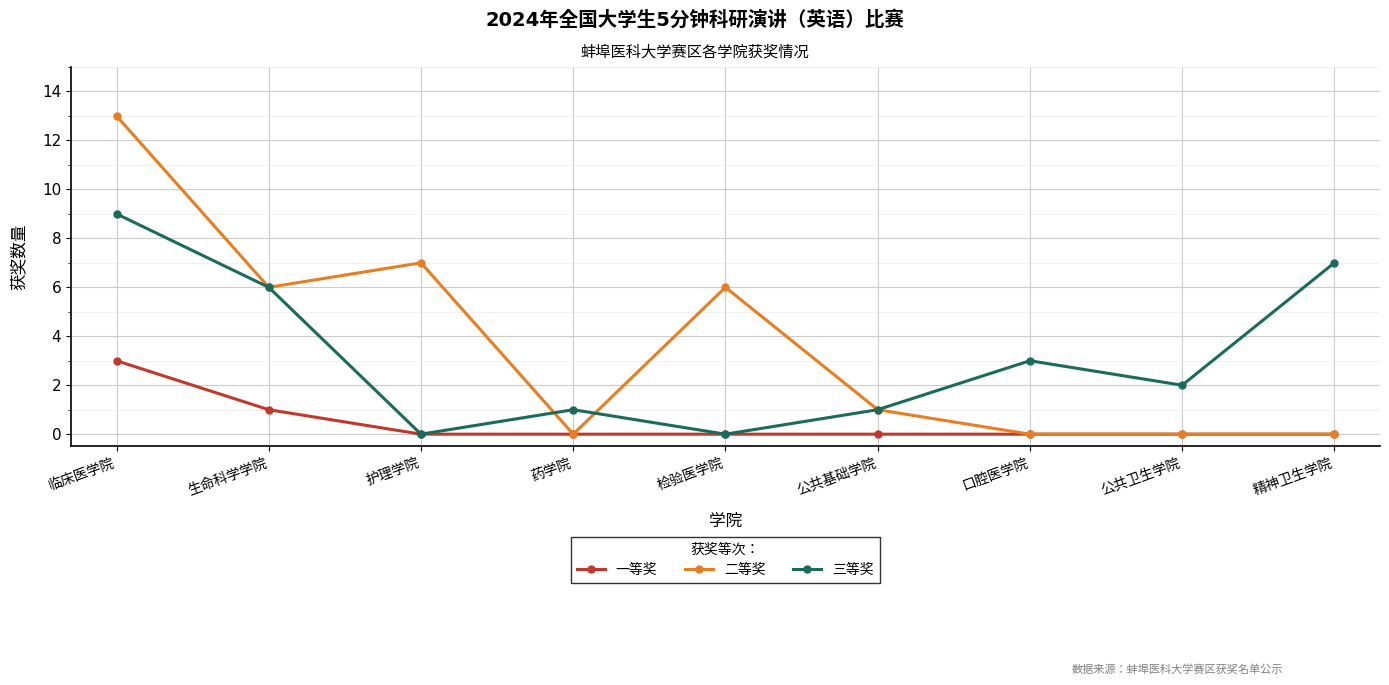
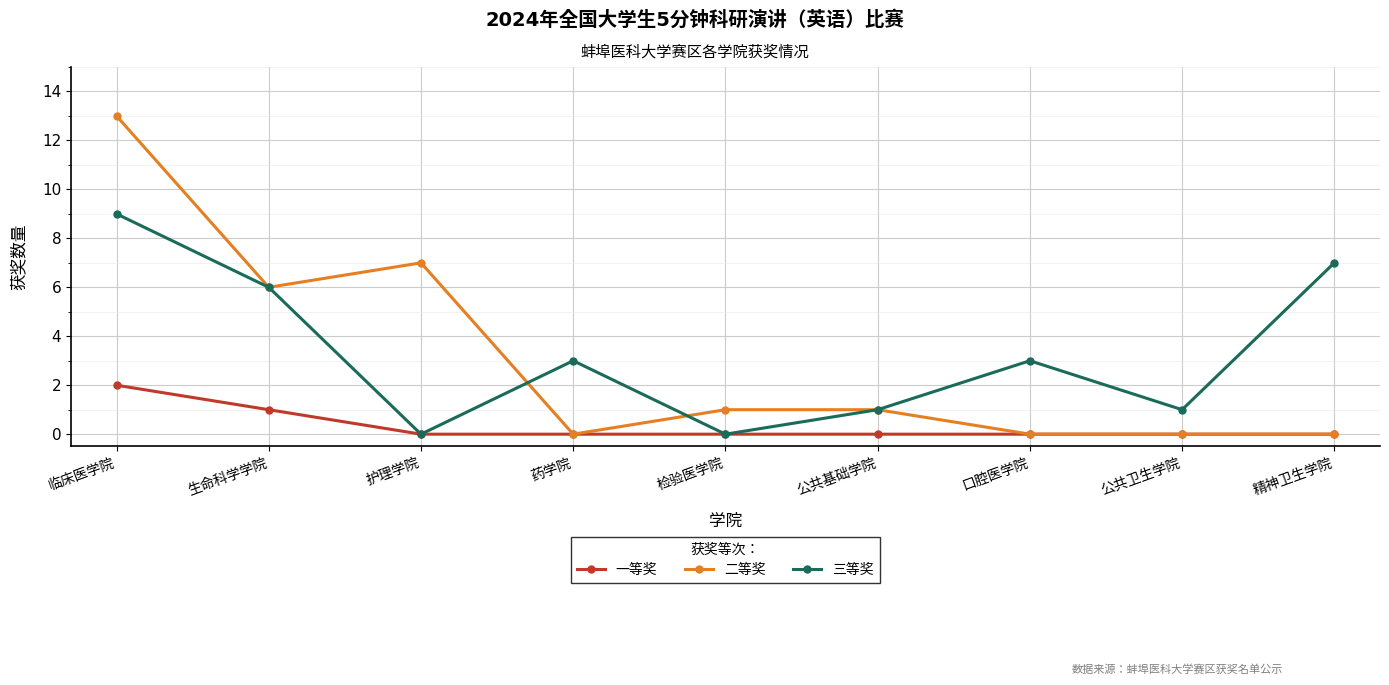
一等奖, 临床医学院: 3 -> 2
三等奖, 药学院: 1 -> 3
二等奖, 检验医学院: 6 -> 1
三等奖, 公共卫生学院: 2 -> 1
